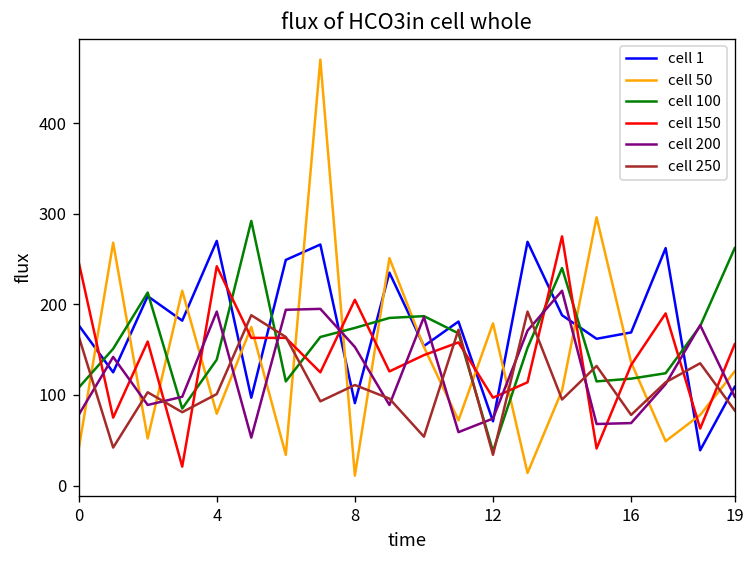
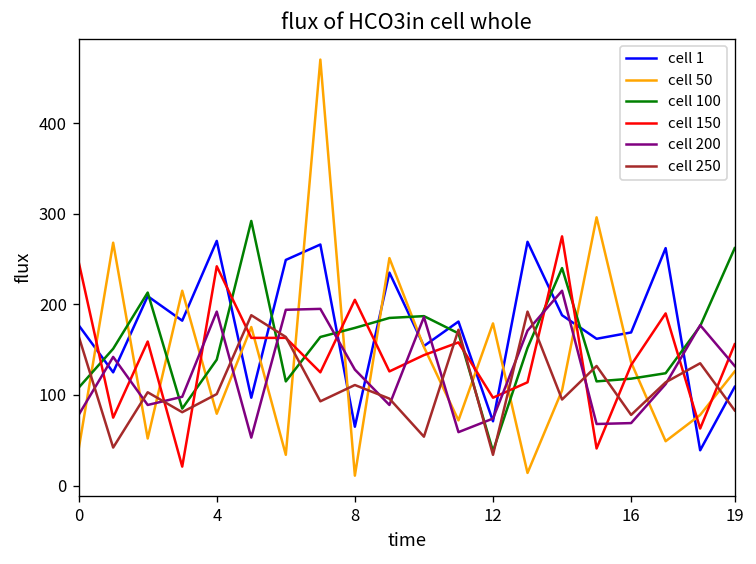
cell 1, 8: 90 -> 70
cell 200, 8: 150 -> 130
cell 200, 19: 100 -> 130
